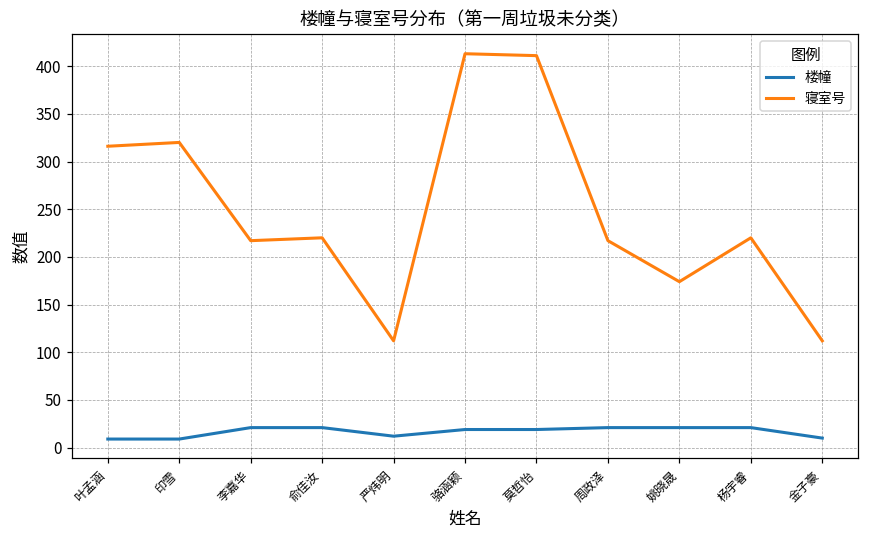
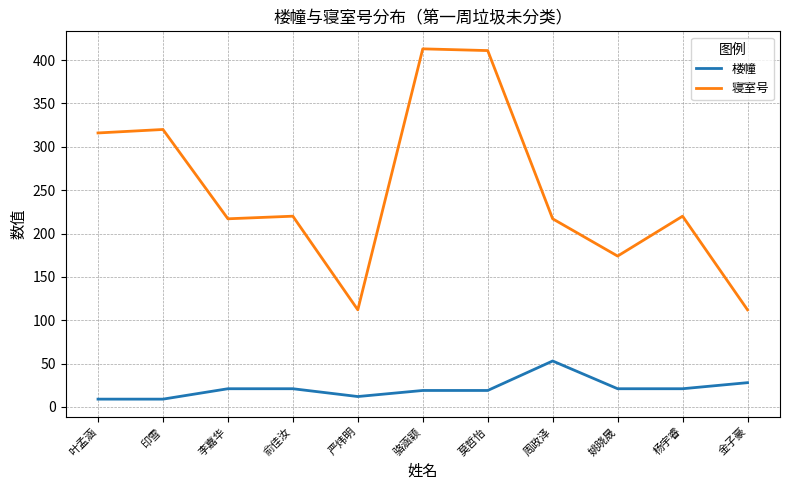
楼幢, 周政泽: 20 -> 50
楼幢, 金子豪: 10 -> 30
